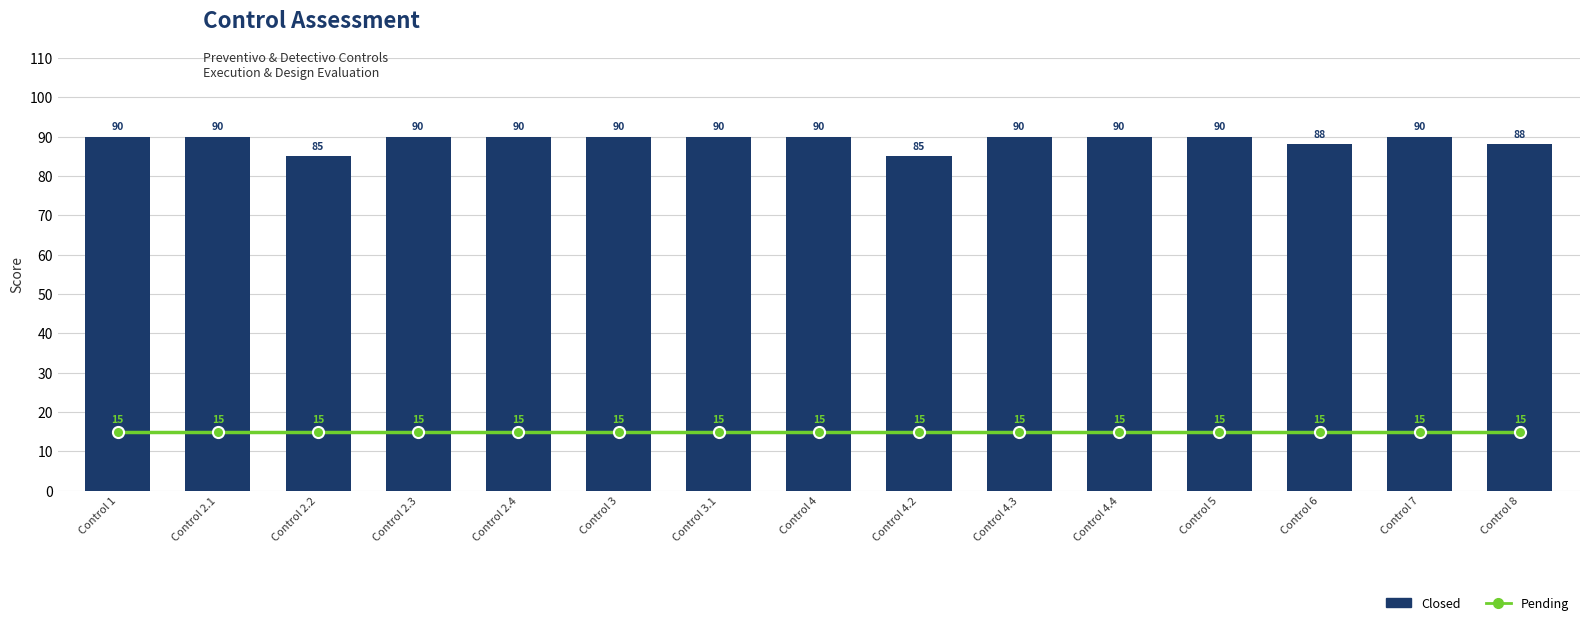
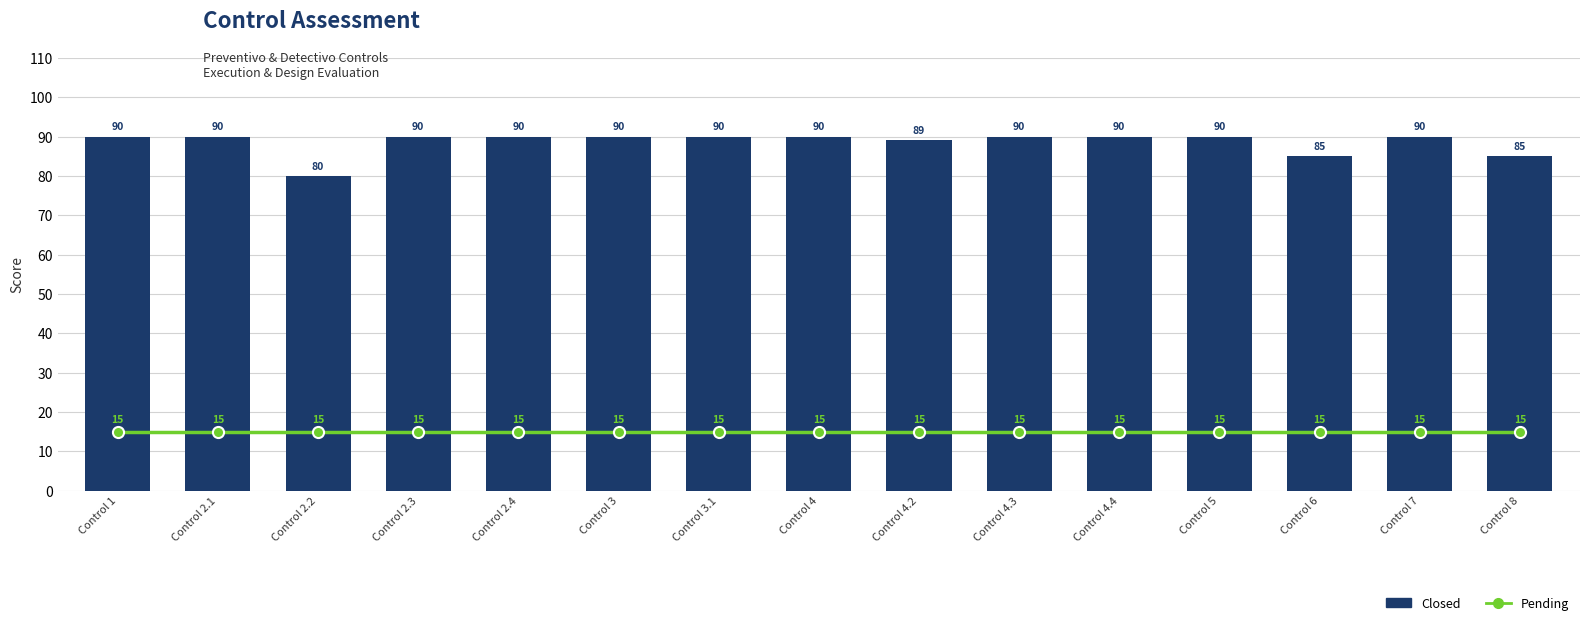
Closed, Control 2.2: 85 -> 80
Closed, Control 4.2: 85 -> 89
Closed, Control 6: 88 -> 85
Closed, Control 8: 88 -> 85
